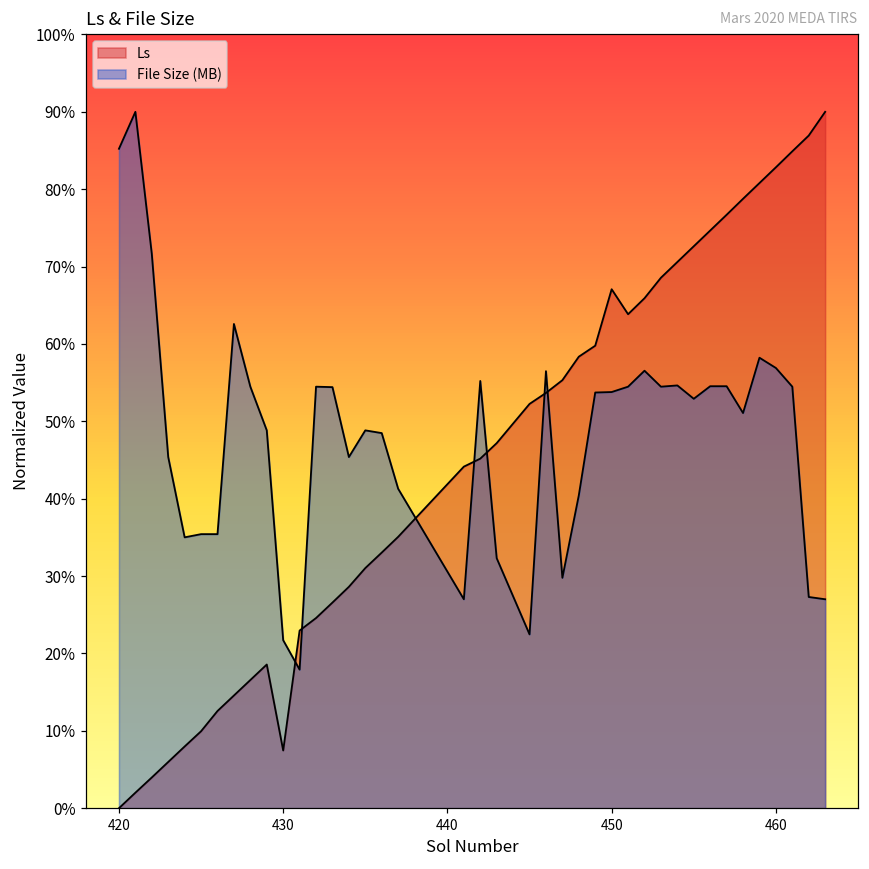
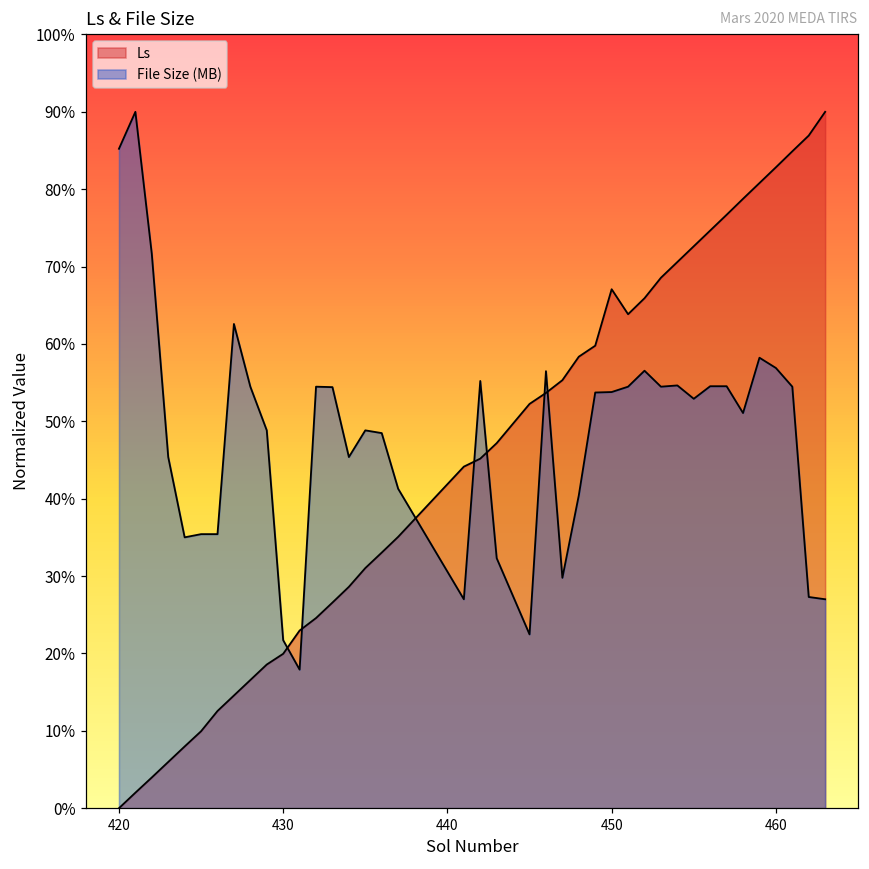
Ls, 430: 7% -> 20%
